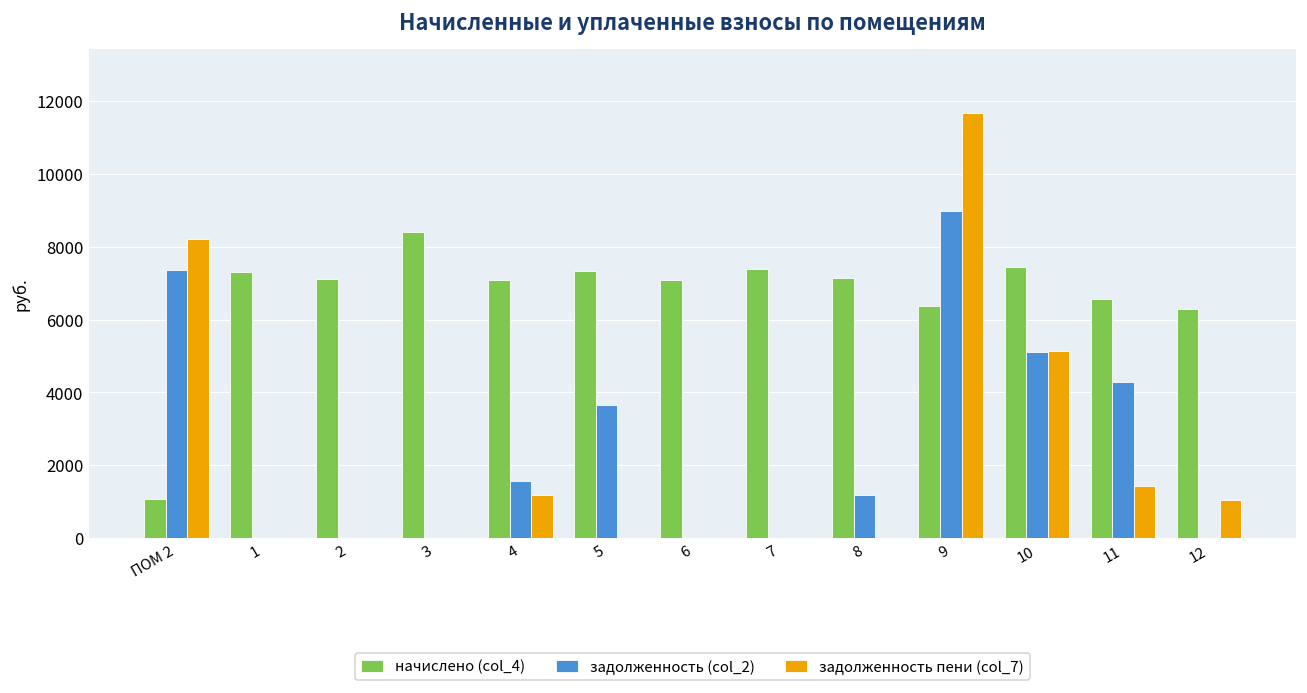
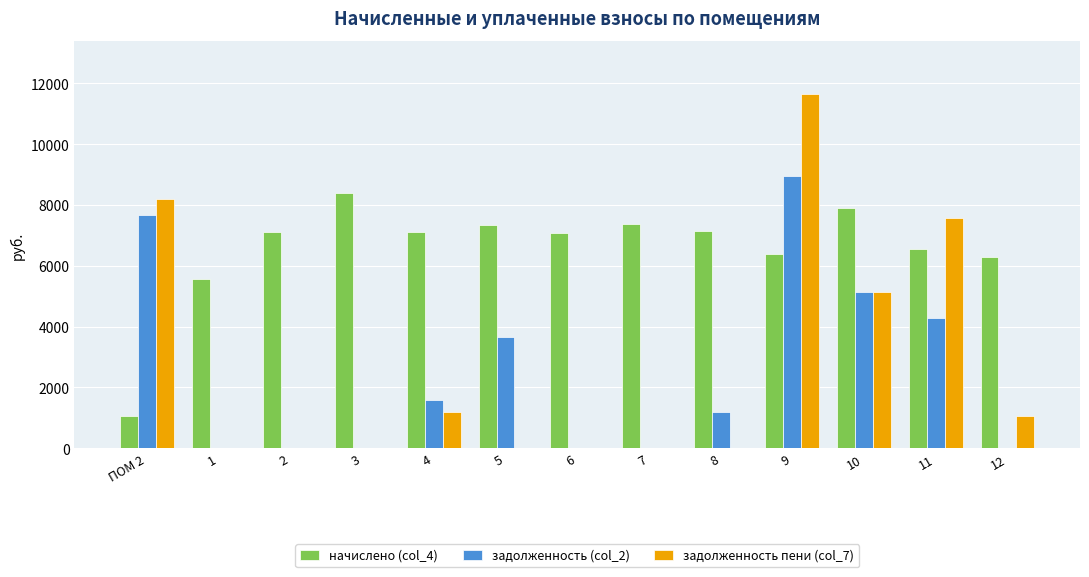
задолженность (col_2), ПОМ 2: 7400 -> 7700
начислено (col_4), 1: 7300 -> 5600
начислено (col_4), 10: 7400 -> 7900
задолженность пени (col_7), 11: 1400 -> 7600
